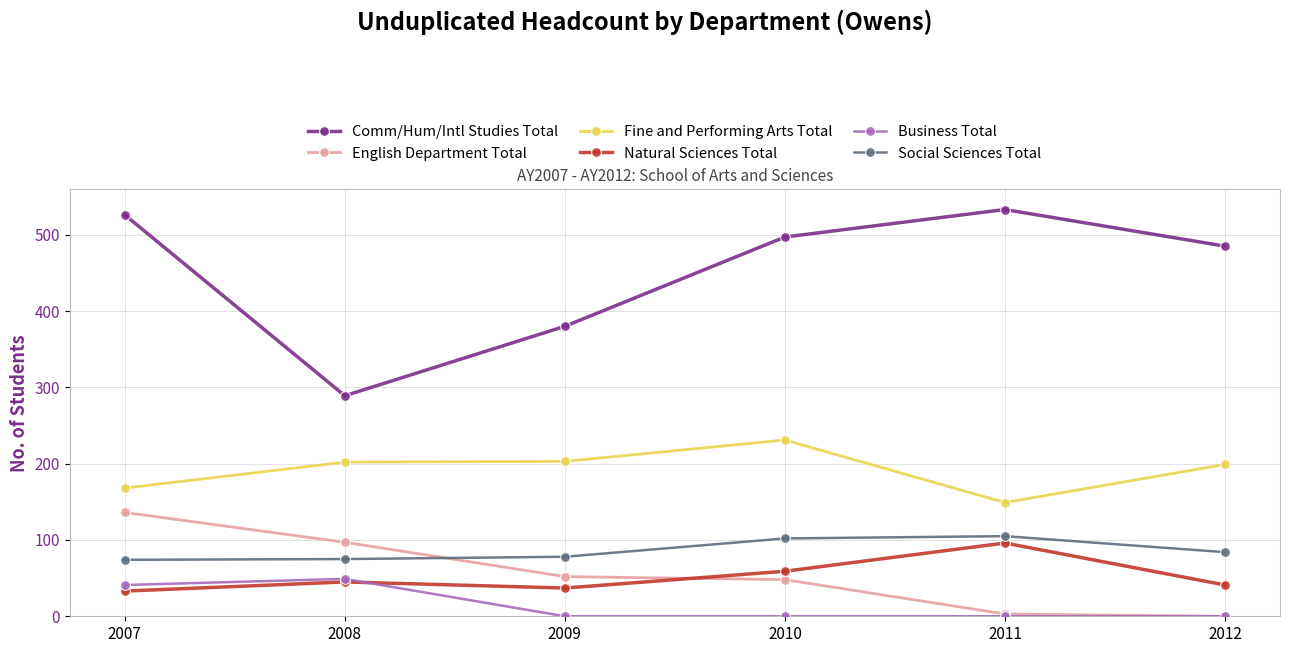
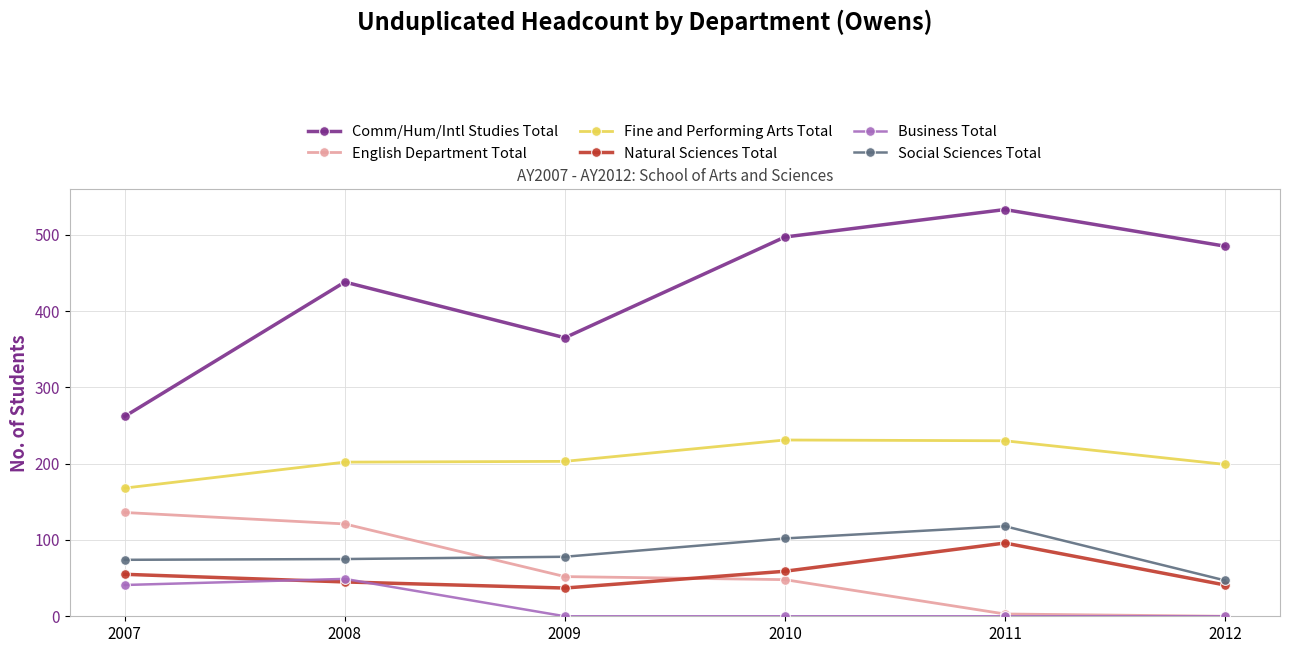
Comm/Hum/Intl Studies Total, 2007: 530 -> 260
Natural Sciences Total, 2007: 30 -> 60
Comm/Hum/Intl Studies Total, 2008: 290 -> 440
English Department Total, 2008: 100 -> 120
Comm/Hum/Intl Studies Total, 2009: 380 -> 370
Fine and Performing Arts Total, 2011: 150 -> 230
Social Sciences Total, 2011: 110 -> 120
Social Sciences Total, 2012: 80 -> 50
